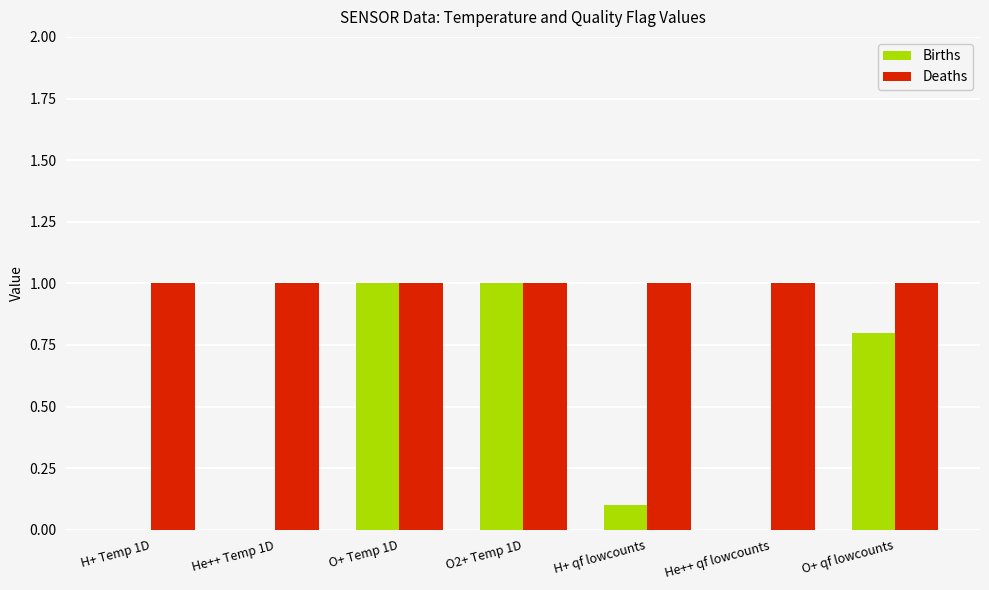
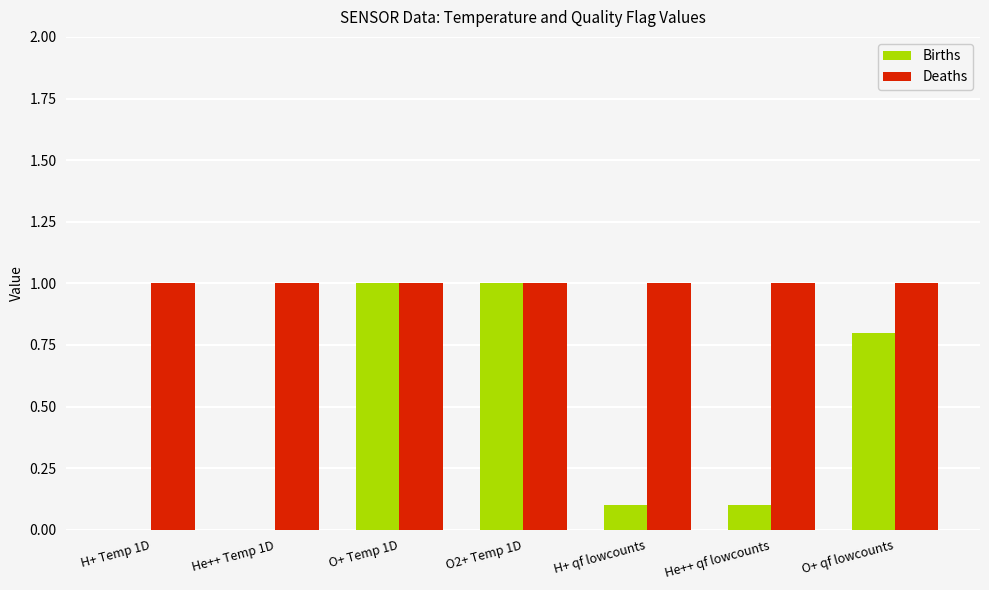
Births, He++ qf lowcounts: 0.0 -> 0.1
